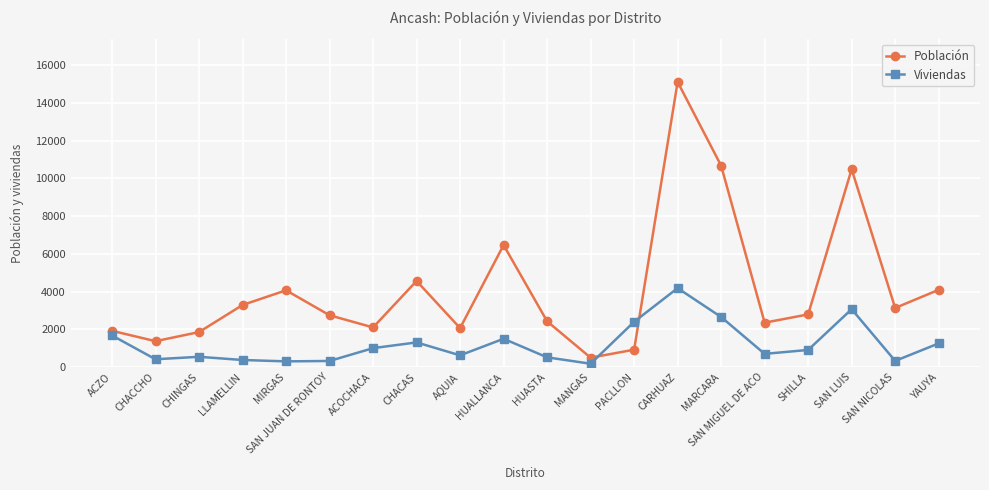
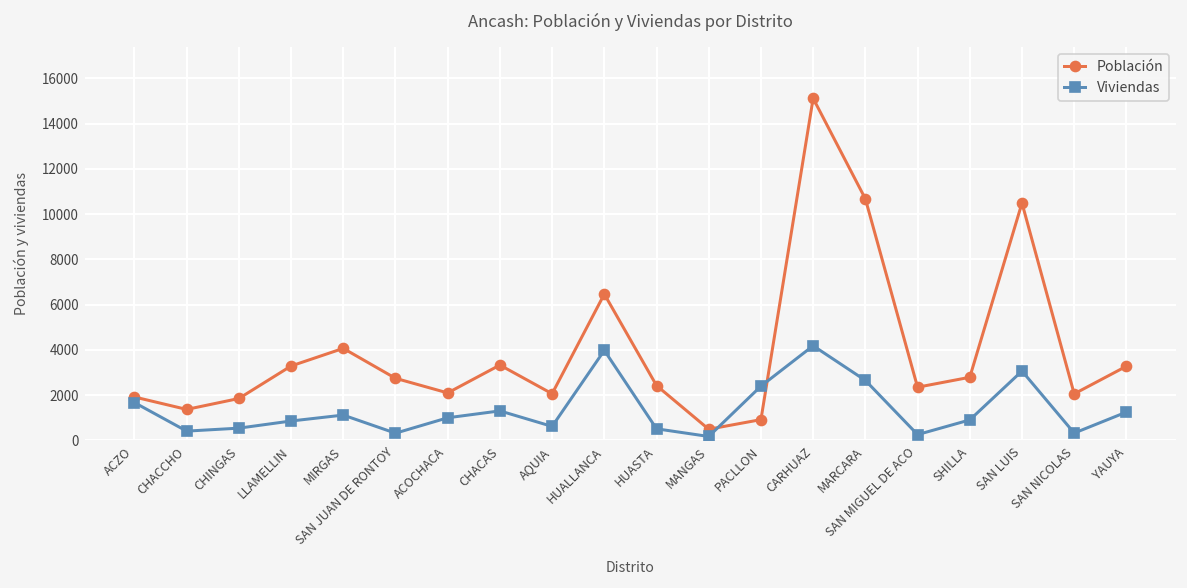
Viviendas, LLAMELLIN: 400 -> 900
Viviendas, MIRGAS: 300 -> 1100
Población, CHACAS: 4600 -> 3300
Viviendas, HUALLANCA: 1500 -> 4000
Viviendas, SAN MIGUEL DE ACO: 700 -> 300
Población, SAN NICOLAS: 3100 -> 2100
Población, YAUYA: 4100 -> 3300
